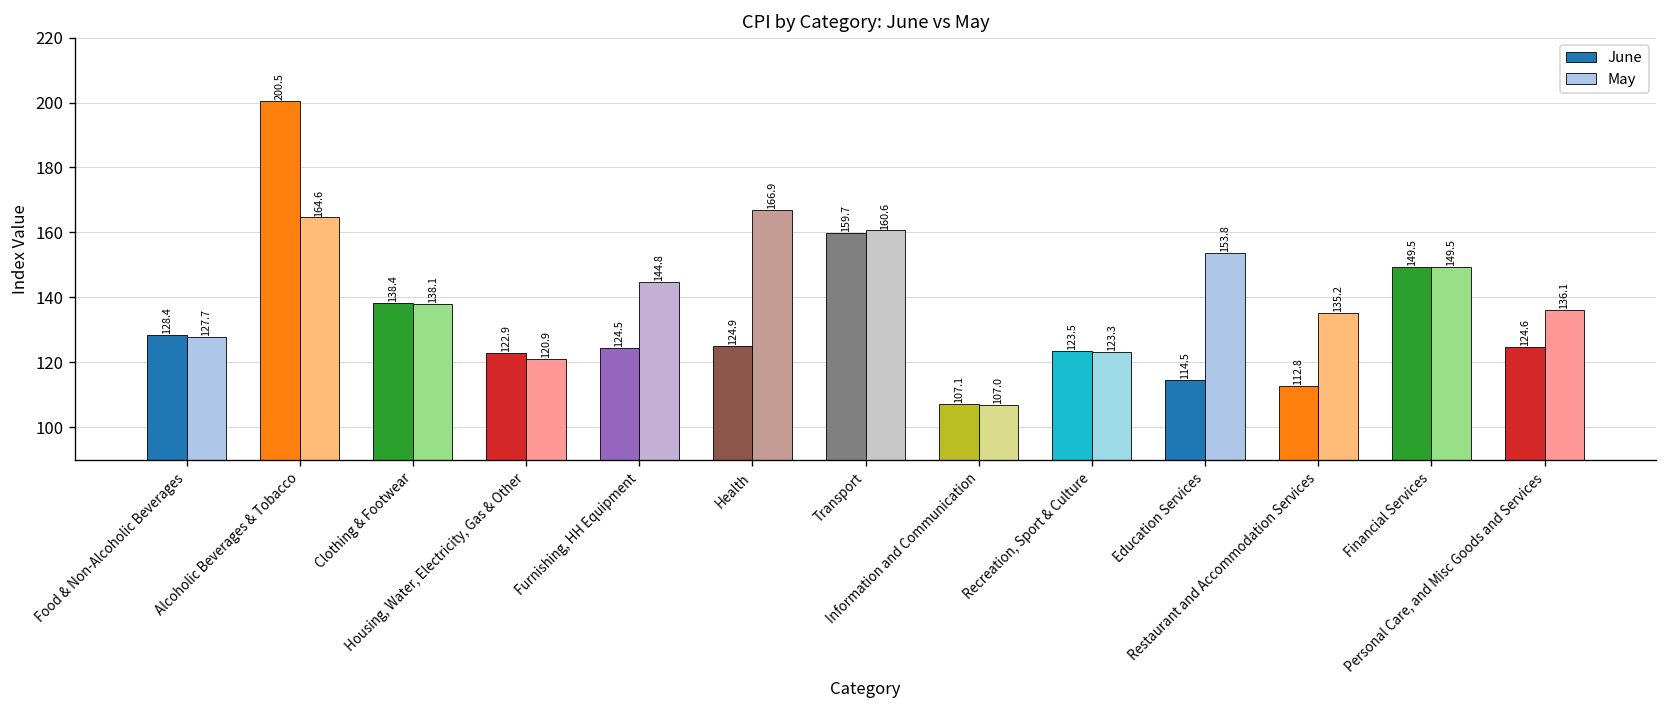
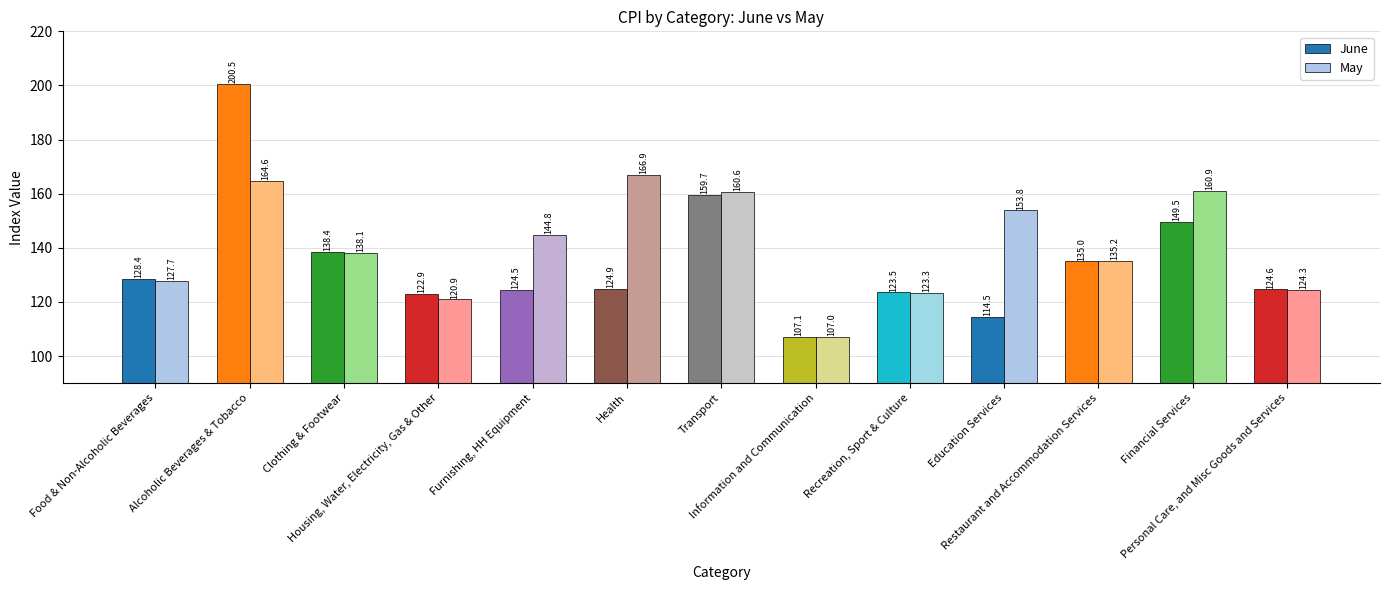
June, Restaurant and Accommodation Services: 112.8 -> 135.0
May, Financial Services: 149.5 -> 160.9
May, Personal Care, and Misc Goods and Services: 136.1 -> 124.3
